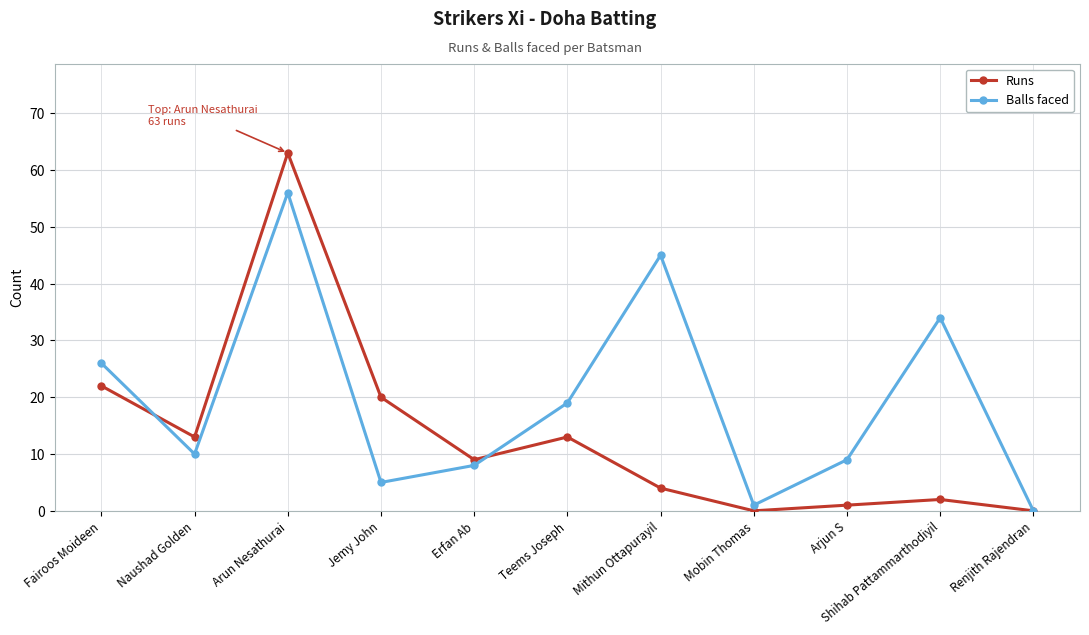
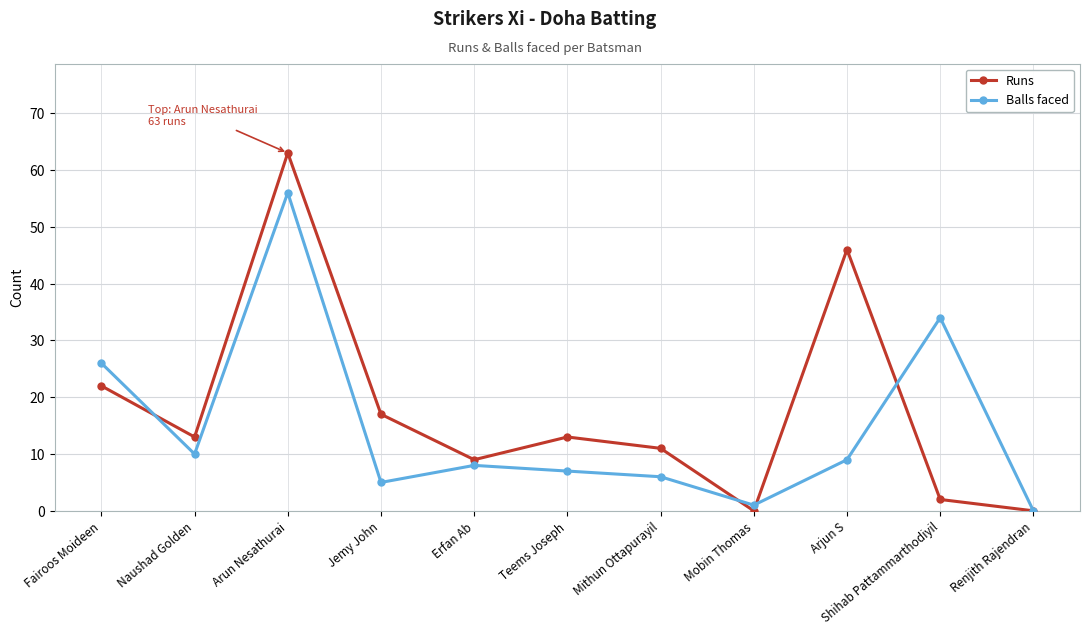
Runs, Jemy John: 20 -> 17
Balls faced, Teems Joseph: 19 -> 7
Runs, Mithun Ottapurayil: 4 -> 11
Balls faced, Mithun Ottapurayil: 45 -> 6
Runs, Arjun S: 1 -> 46
